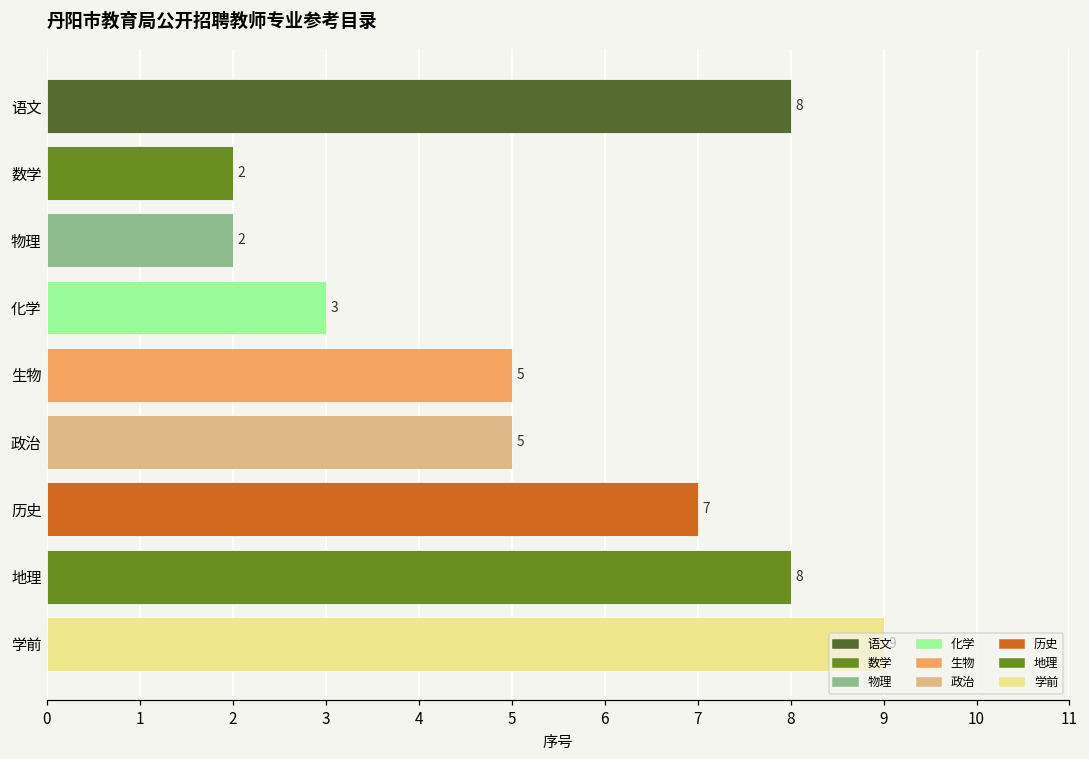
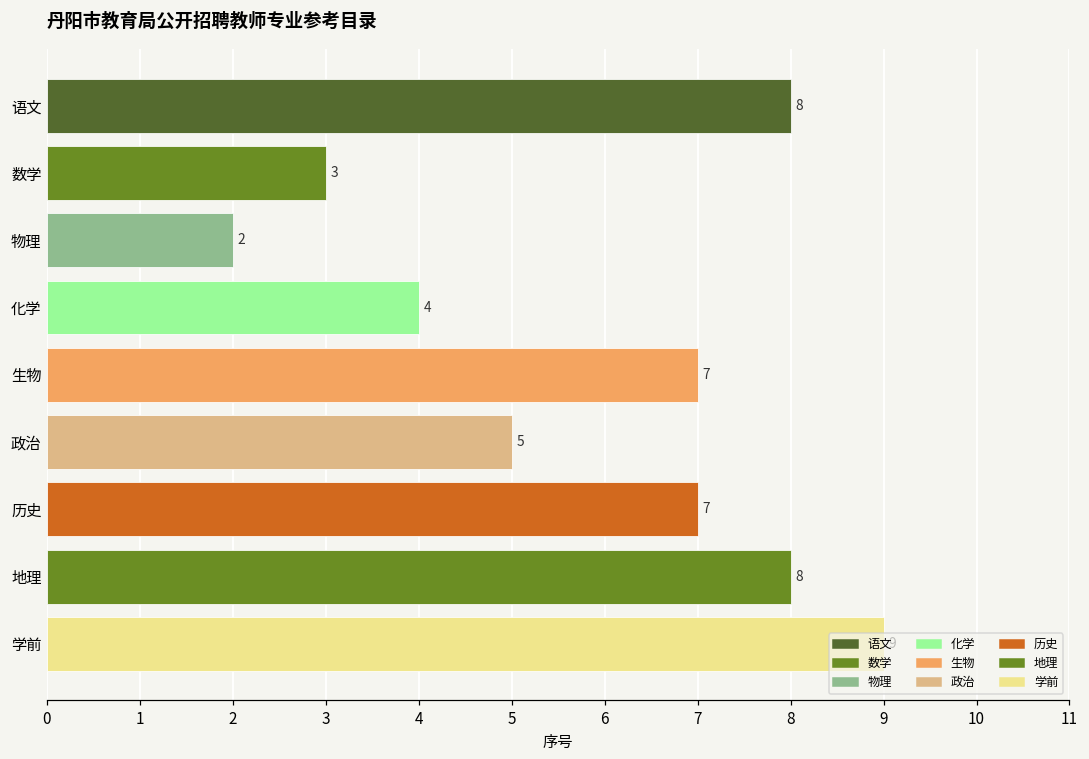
数学: 2 -> 3
化学: 3 -> 4
生物: 5 -> 7
